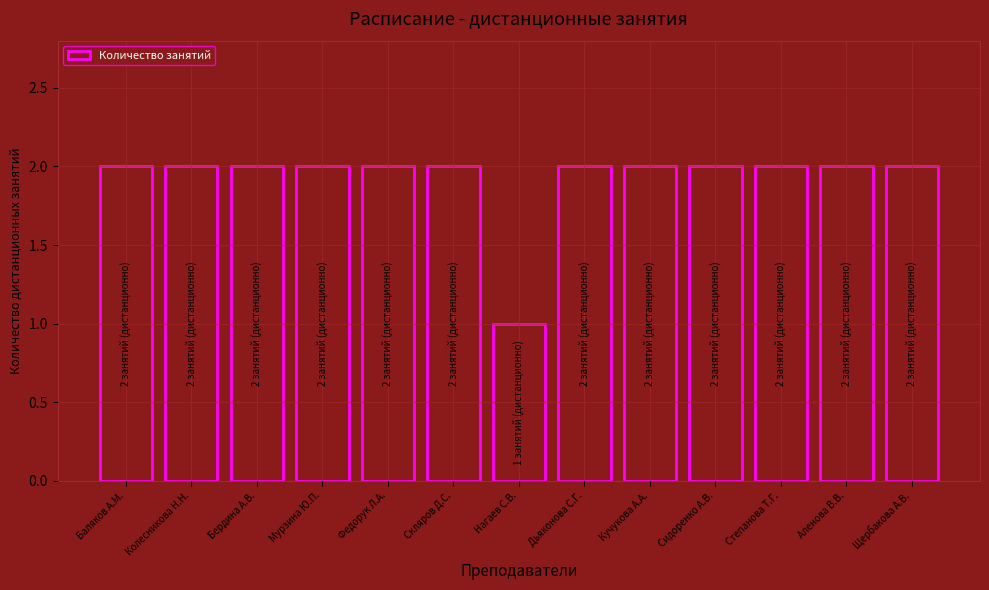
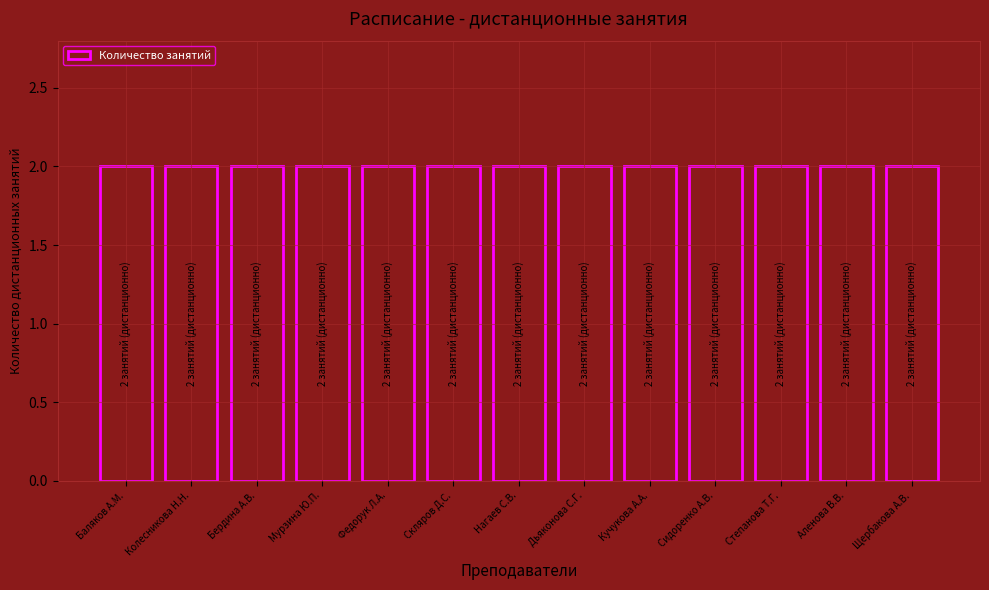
Нагаев С.В.: 1 -> 2
